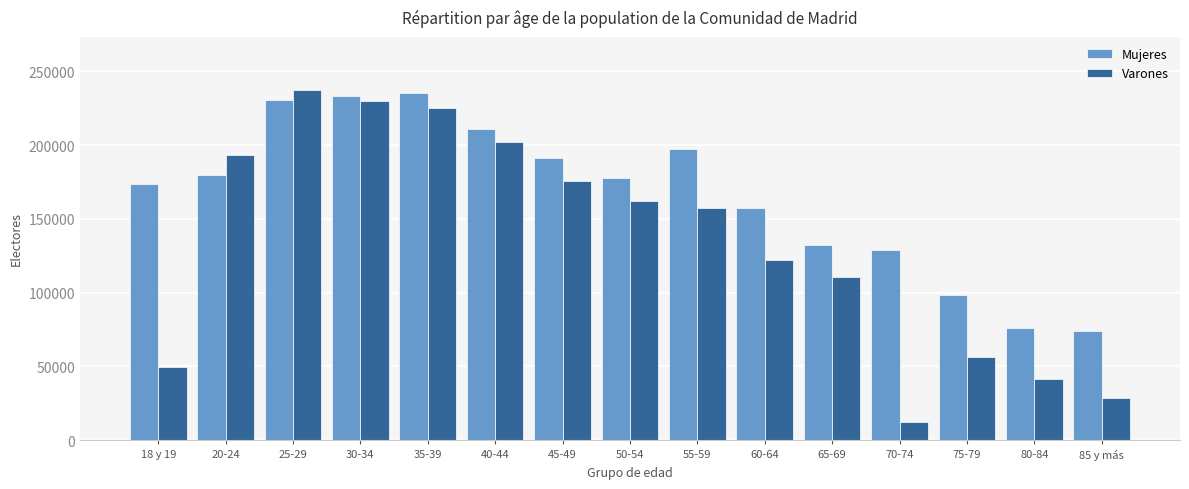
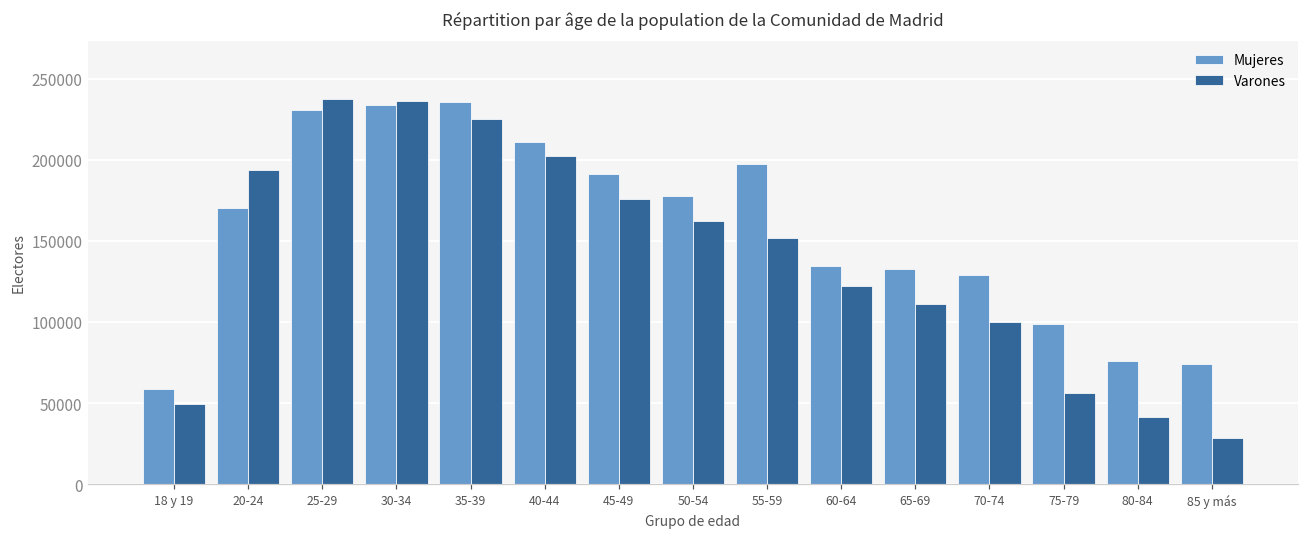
Mujeres, 18 y 19: 173000 -> 59000
Mujeres, 20-24: 180000 -> 171000
Varones, 30-34: 230000 -> 236000
Varones, 55-59: 157000 -> 152000
Mujeres, 60-64: 157000 -> 135000
Varones, 70-74: 12000 -> 100000
